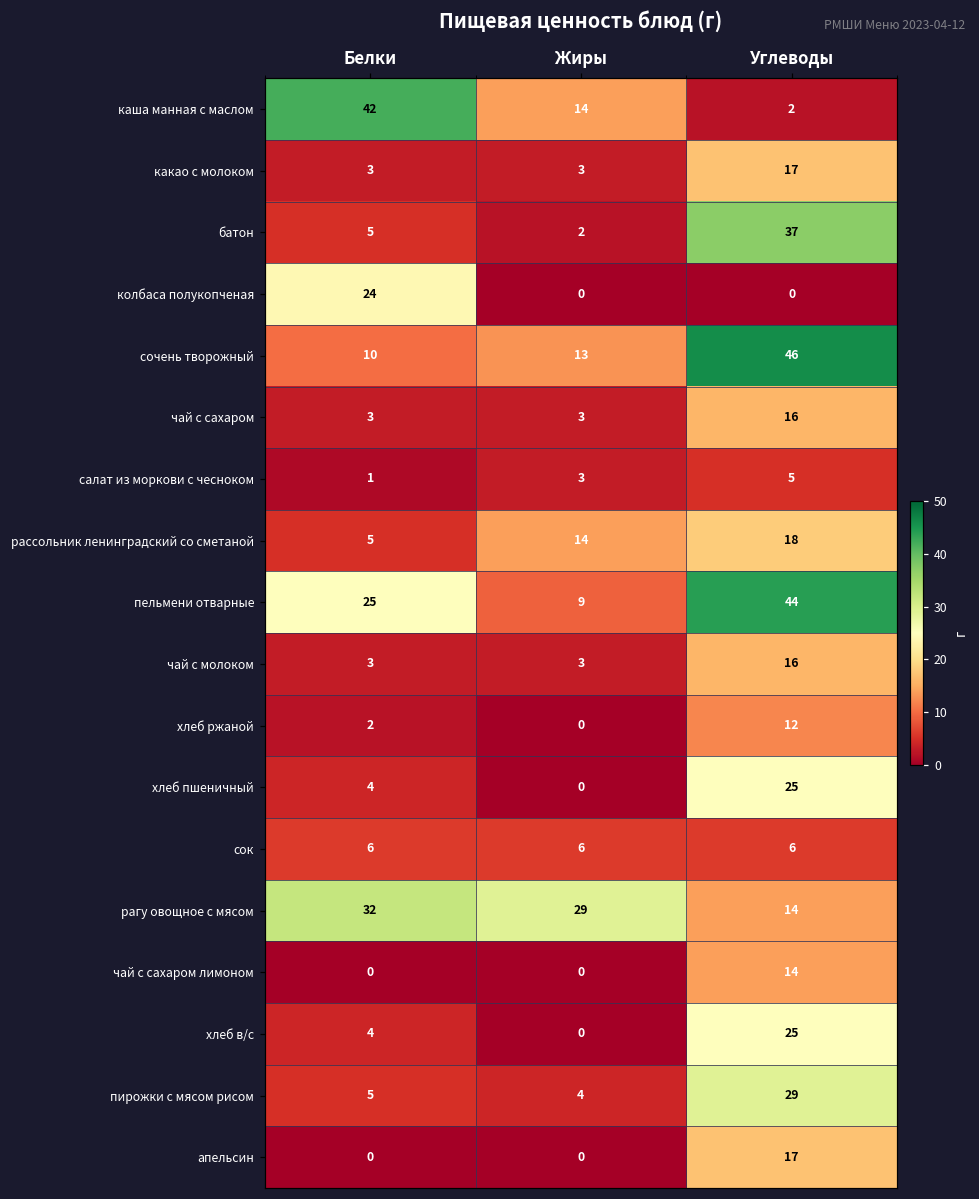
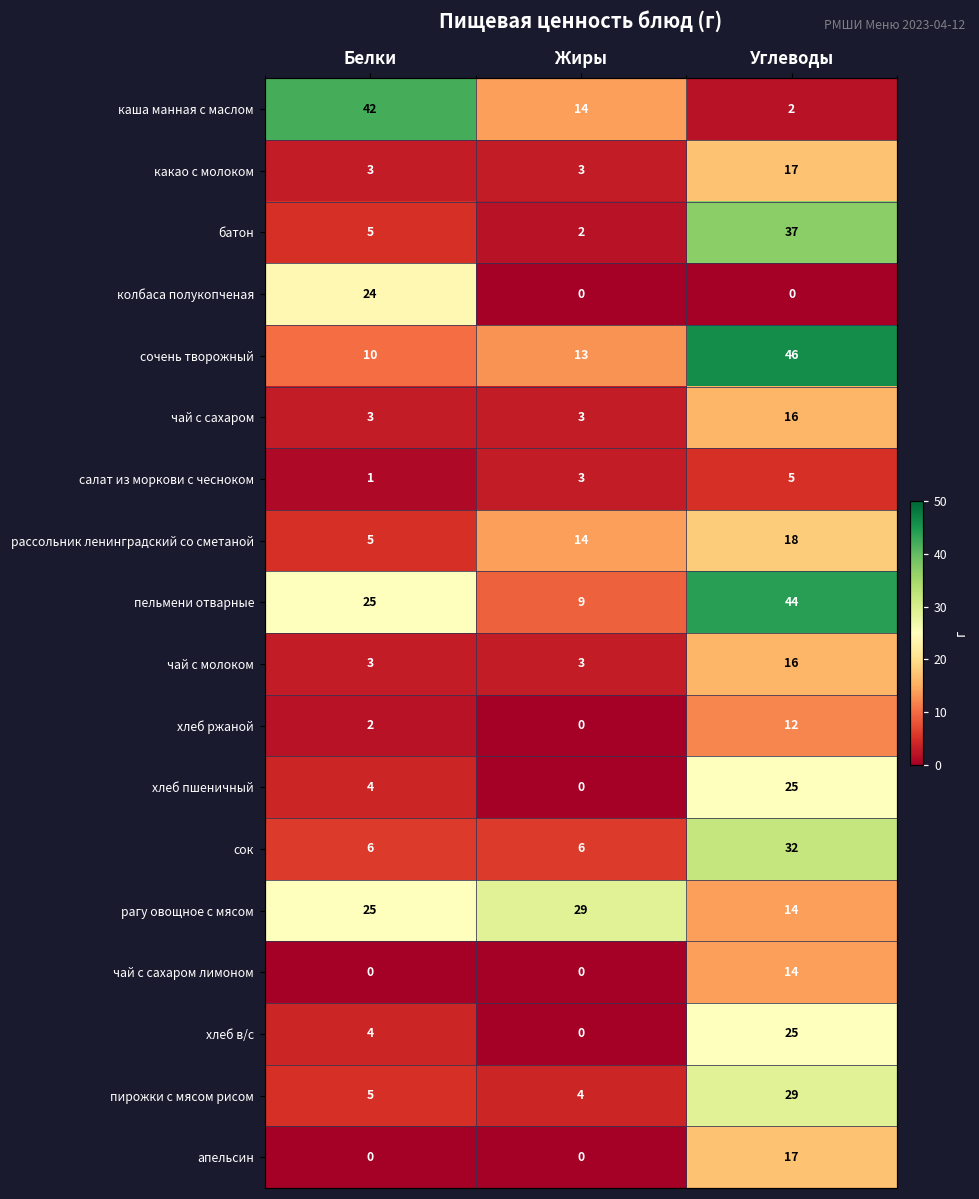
сок, Углеводы: 6 -> 32
рагу овощное с мясом, Белки: 32 -> 25
